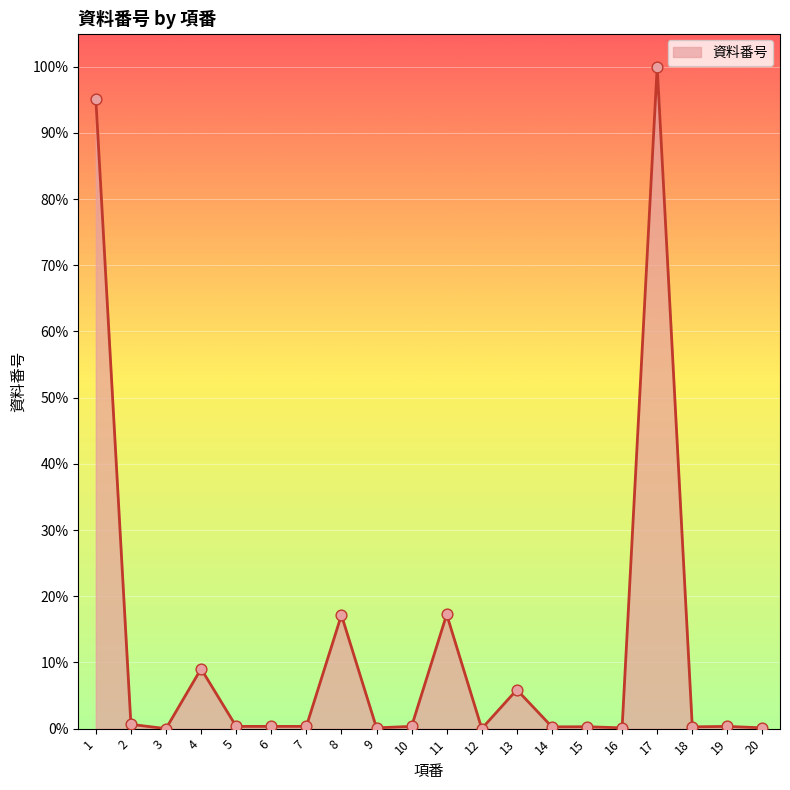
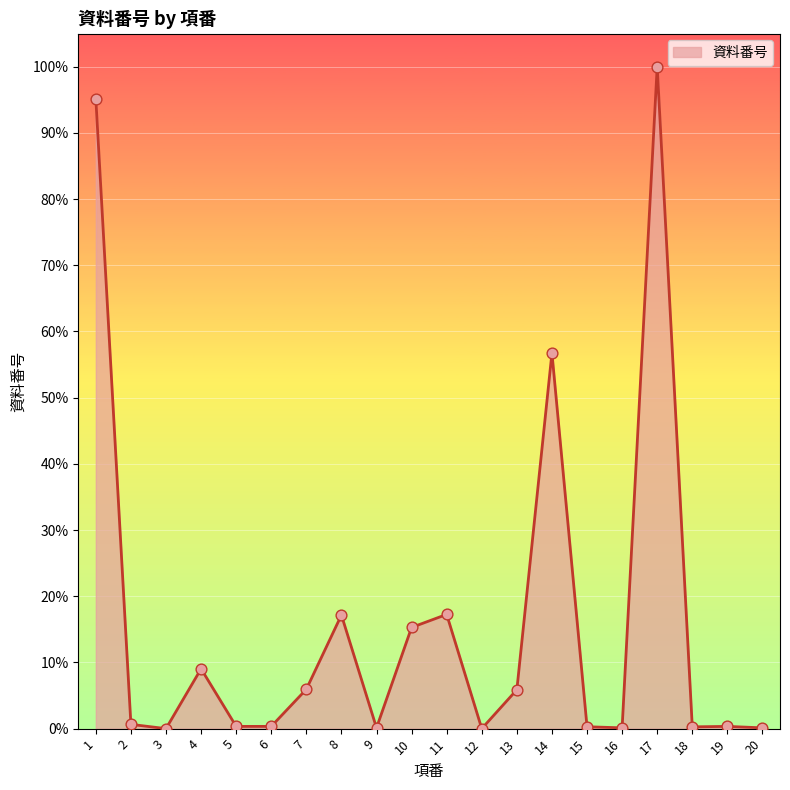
7: 0% -> 6%
10: 0% -> 15%
14: 0% -> 57%
